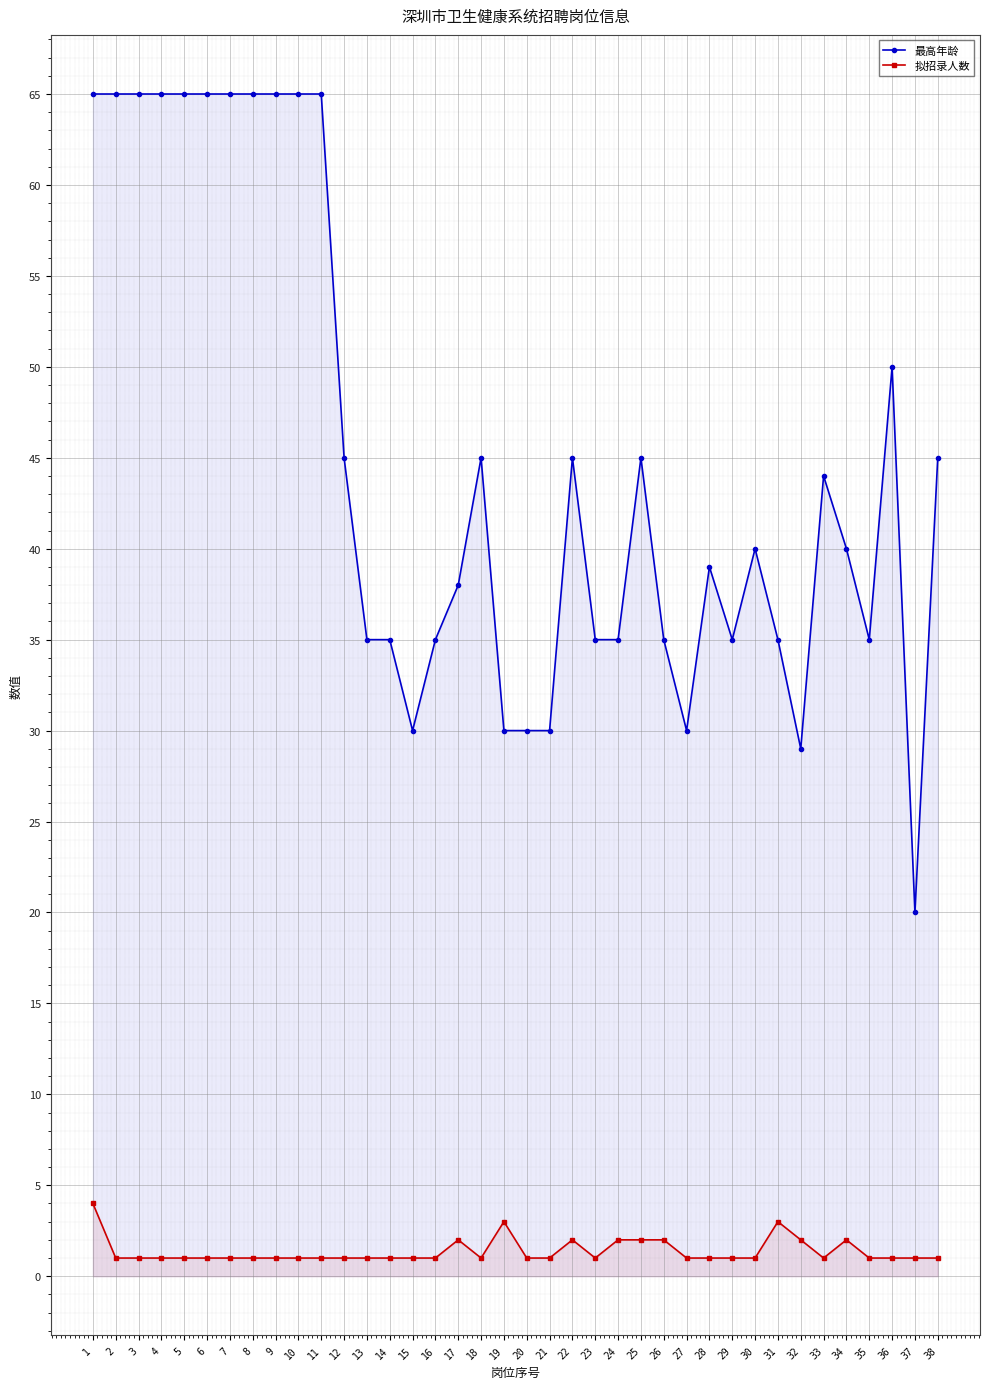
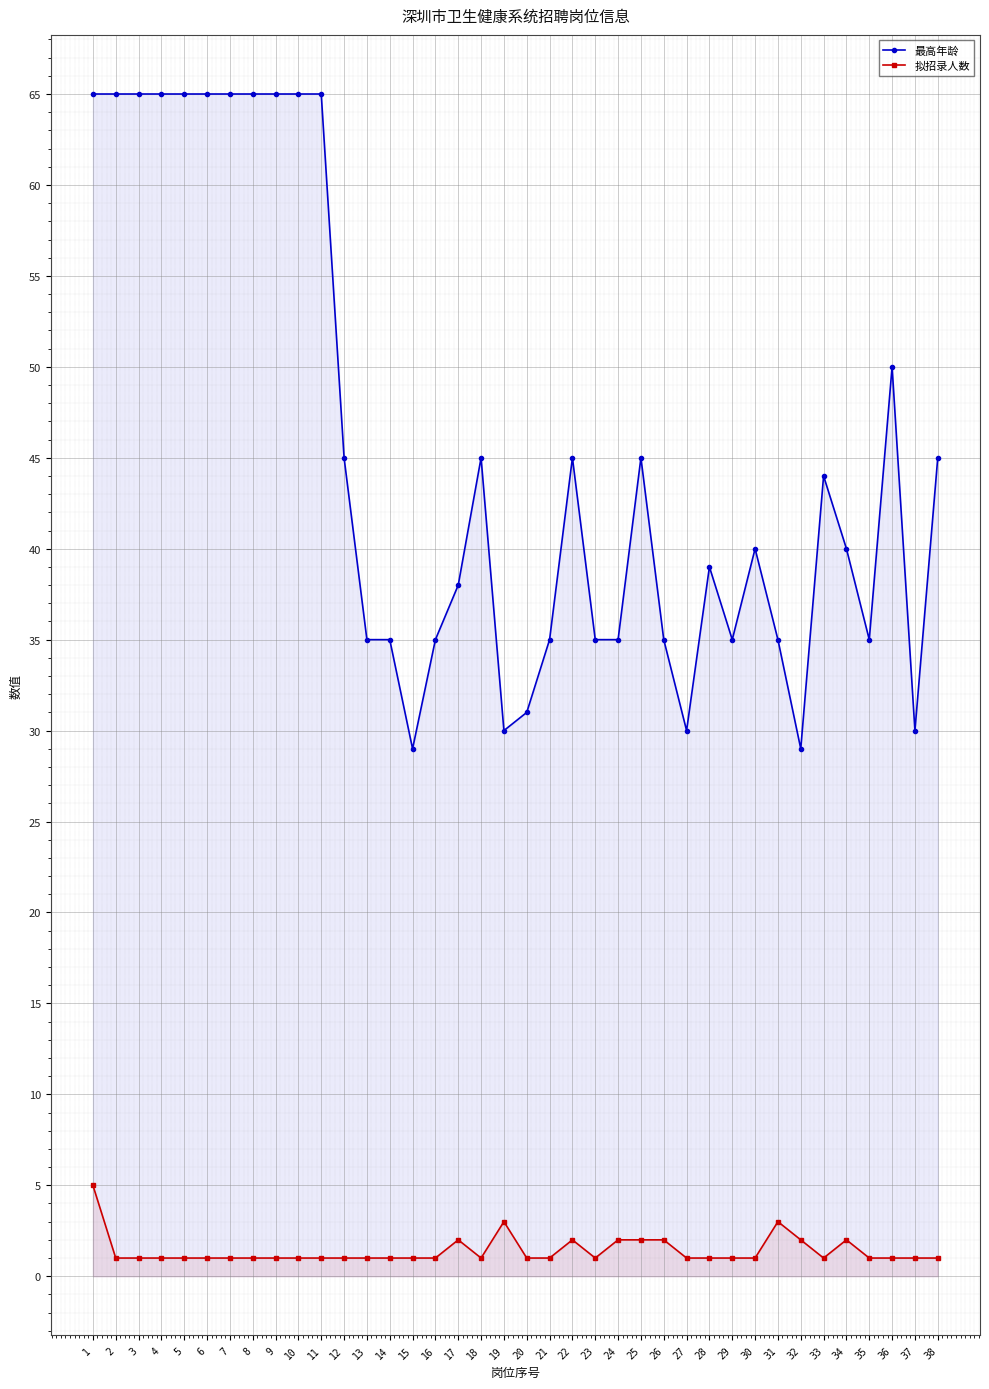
拟招录人数, 1: 4 -> 5
最高年龄, 15: 30 -> 29
最高年龄, 20: 30 -> 31
最高年龄, 21: 30 -> 35
最高年龄, 37: 20 -> 30
